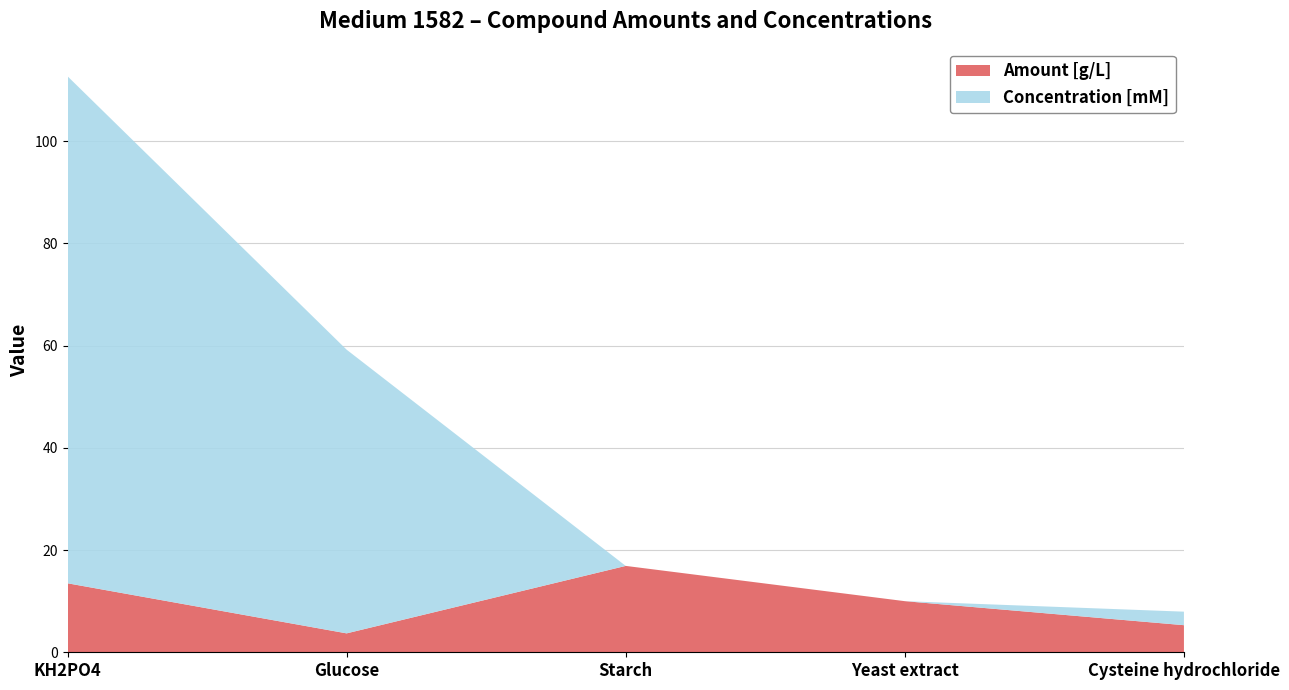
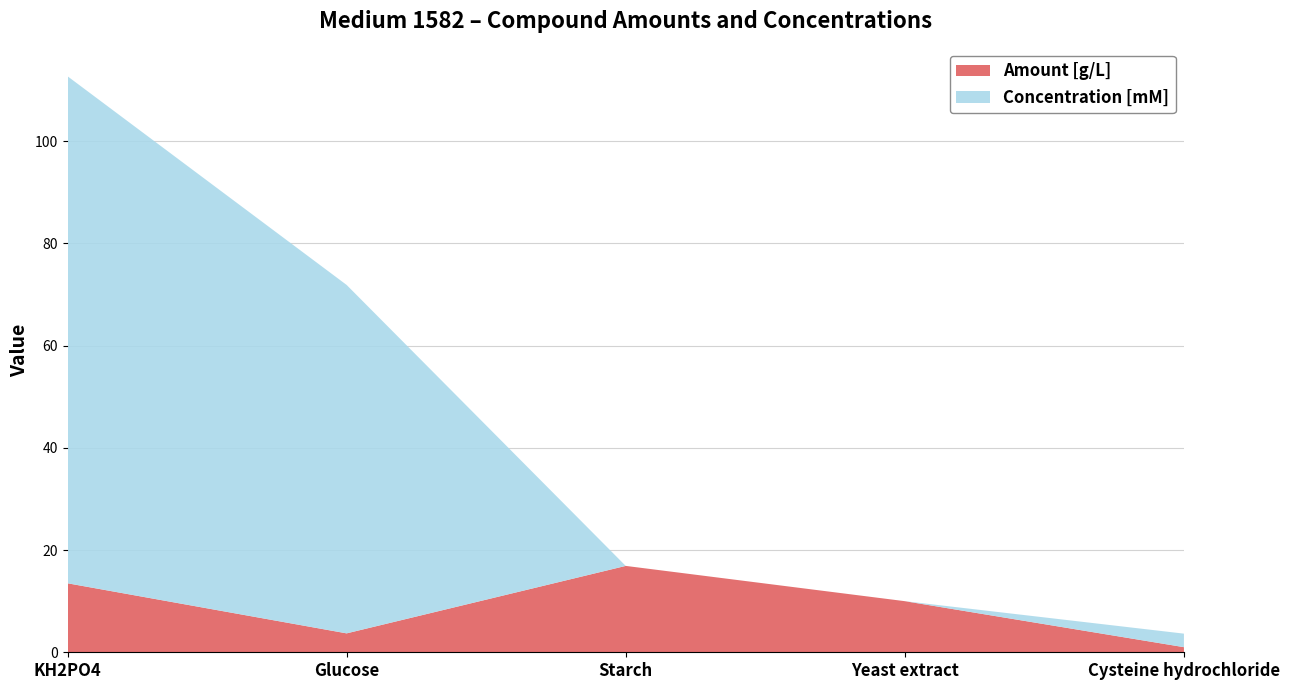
Concentration [mM], Glucose: 56 -> 68
Amount [g/L], Cysteine hydrochloride: 5 -> 1
